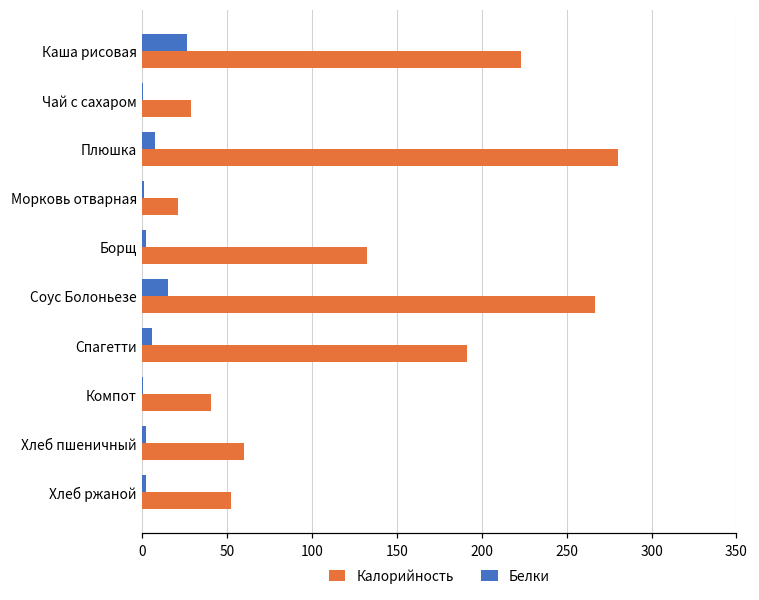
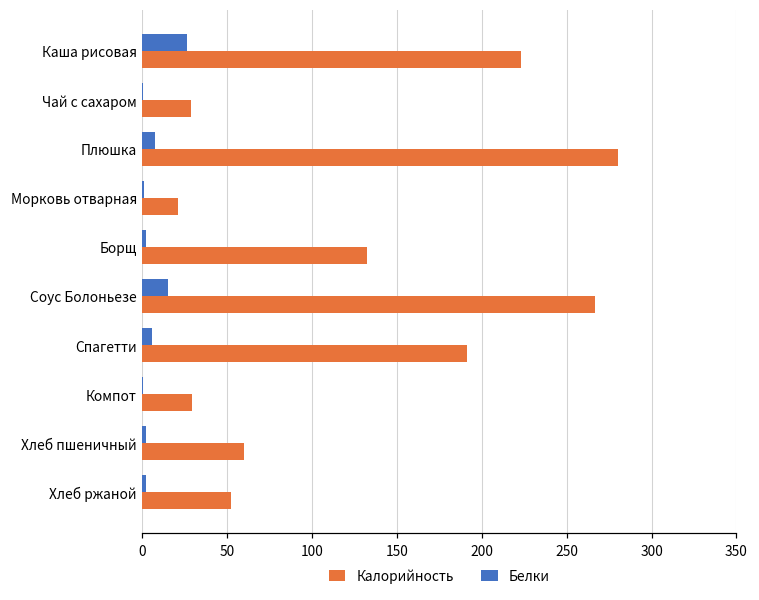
Калорийность, Компот: 40 -> 29
